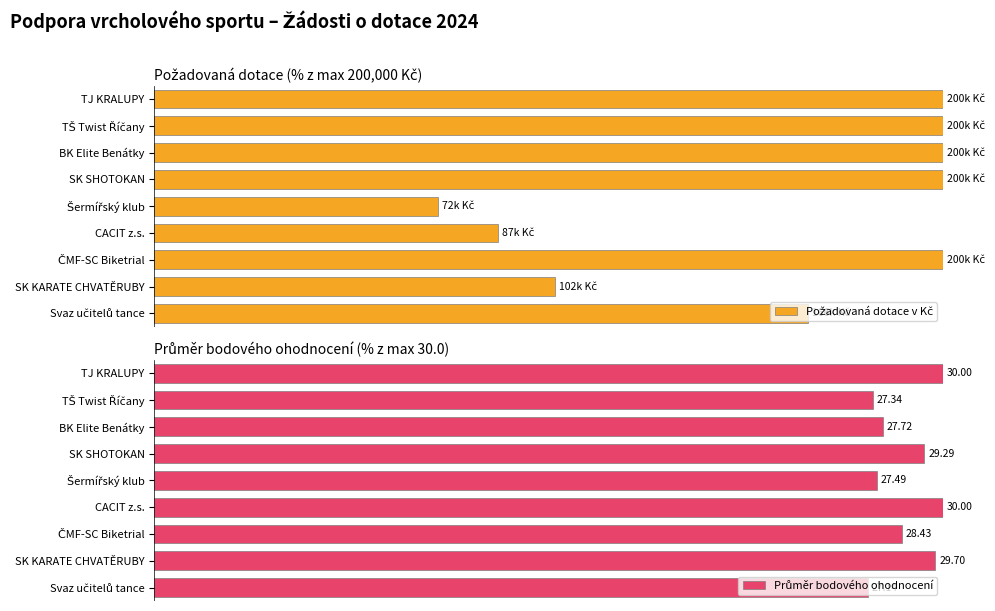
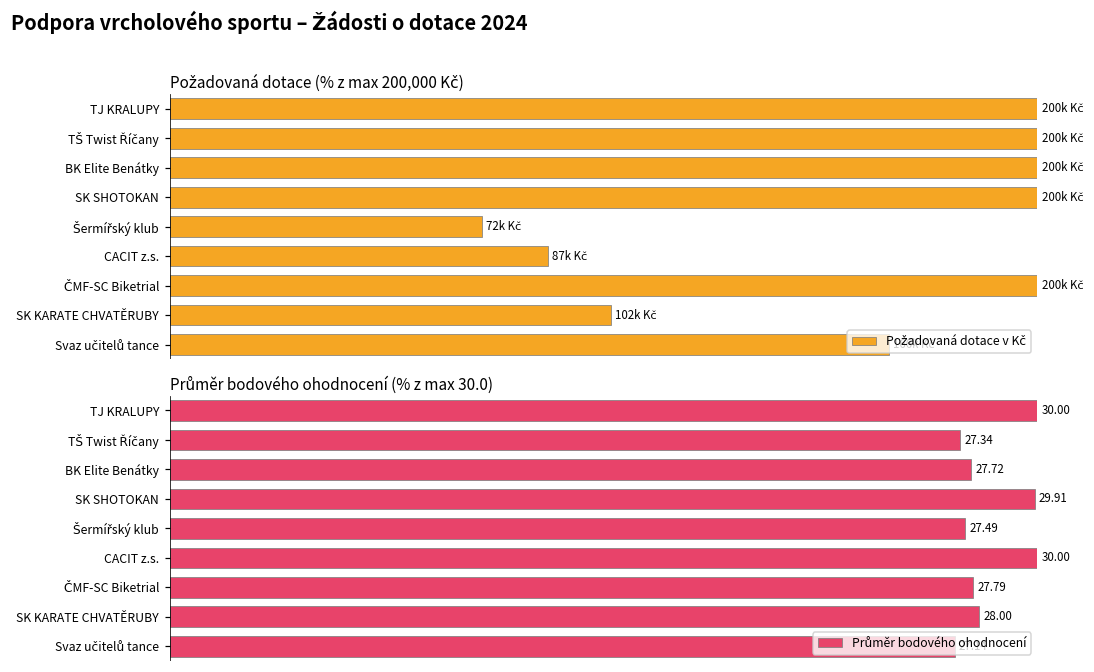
Průměr bodového ohodnocení (% z max 30.0), SK SHOTOKAN: 29.29 -> 29.91
Průměr bodového ohodnocení (% z max 30.0), ČMF-SC Biketrial: 28.43 -> 27.79
Průměr bodového ohodnocení (% z max 30.0), SK KARATE CHVATĚRUBY: 29.70 -> 28.00
